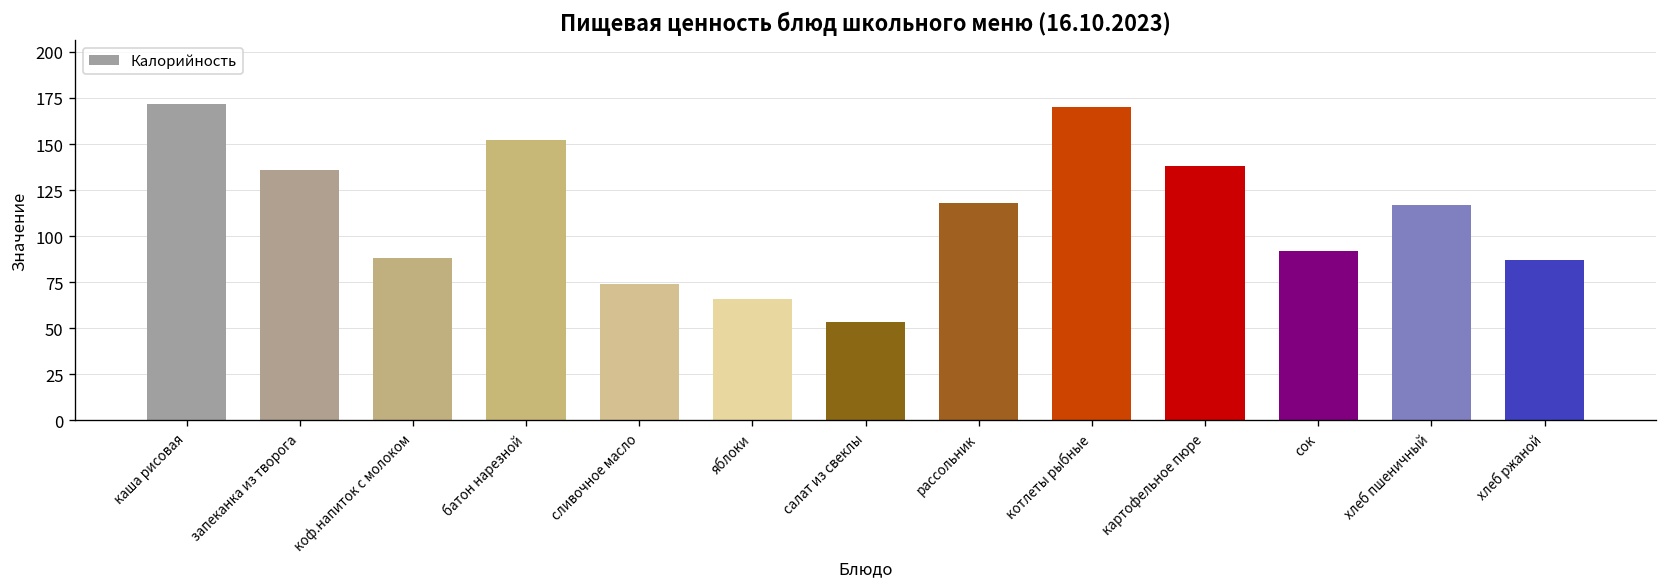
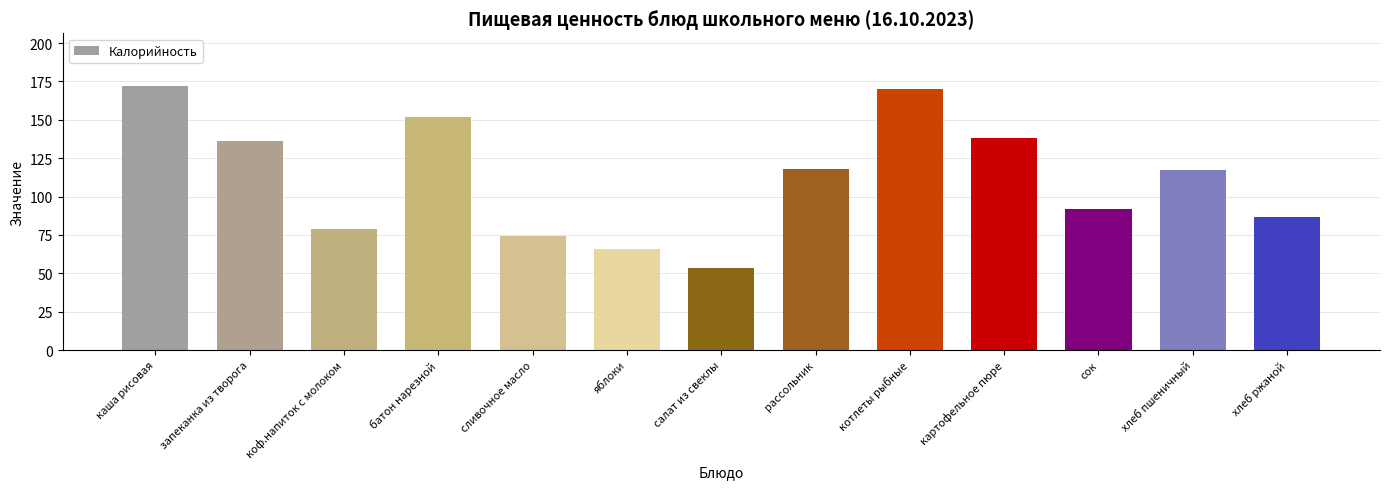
коф.напиток с молоком: 88 -> 79
